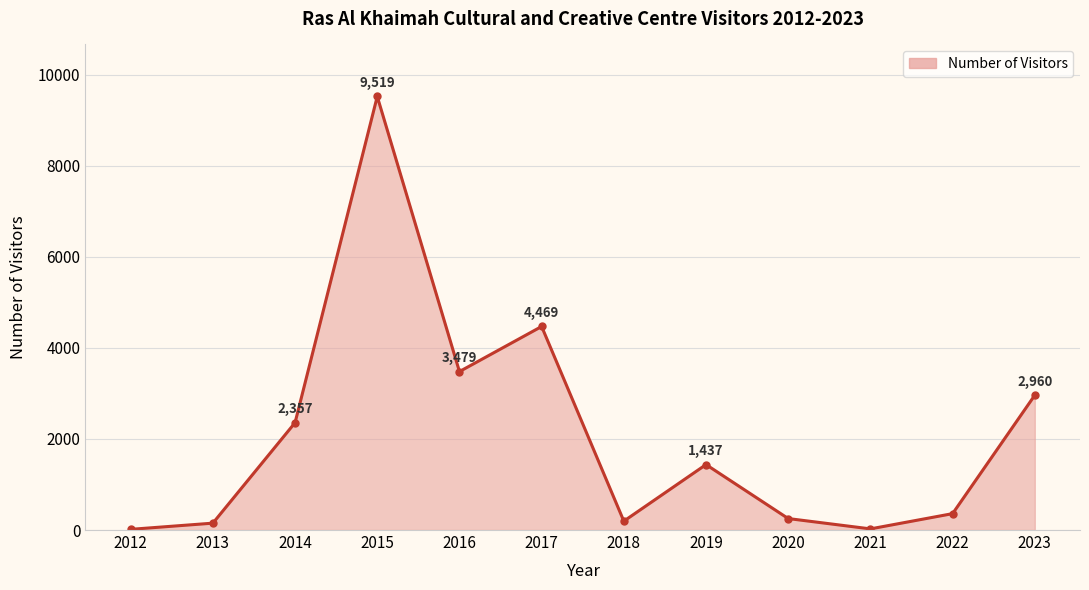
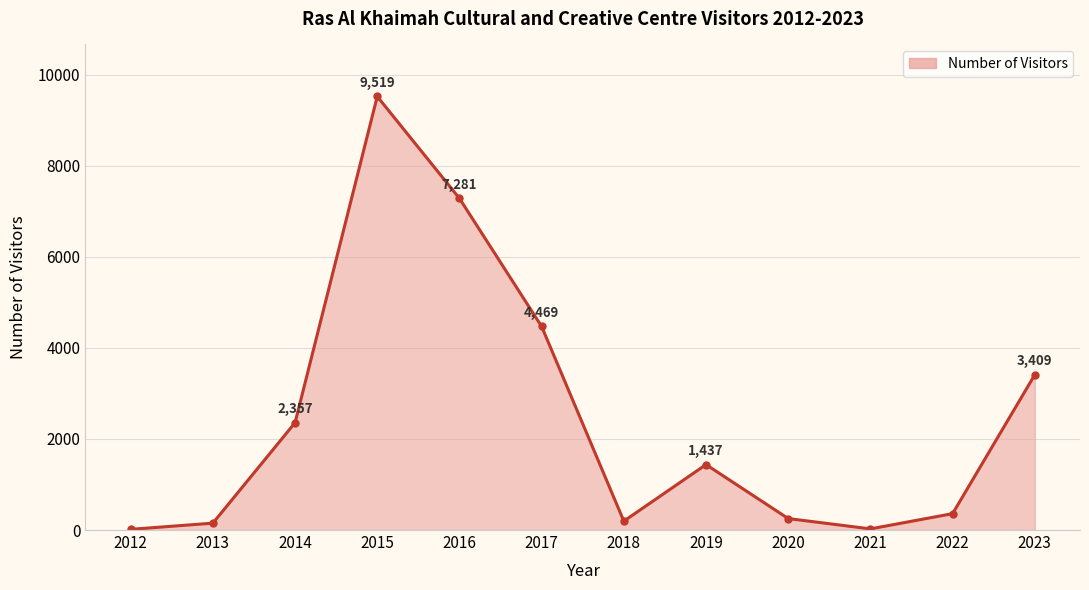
2016: 3,479 -> 7,281
2023: 2,960 -> 3,409
